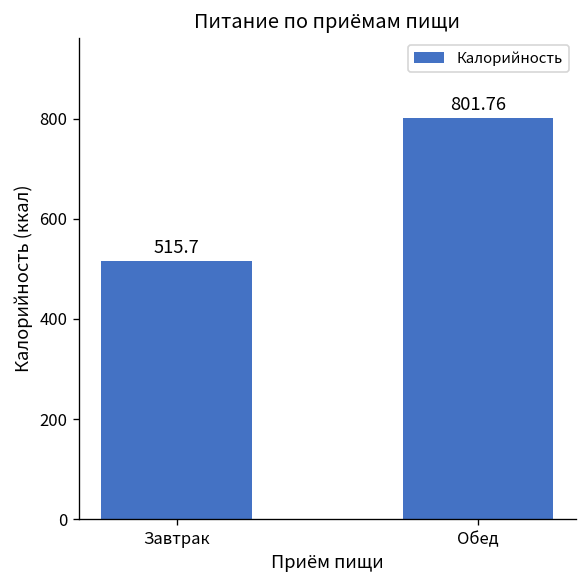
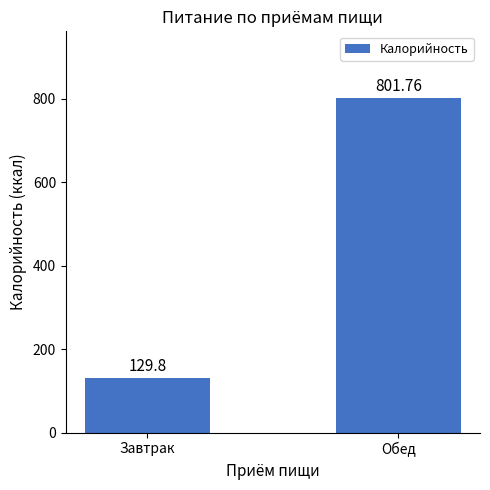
Завтрак: 515.7 -> 129.8
